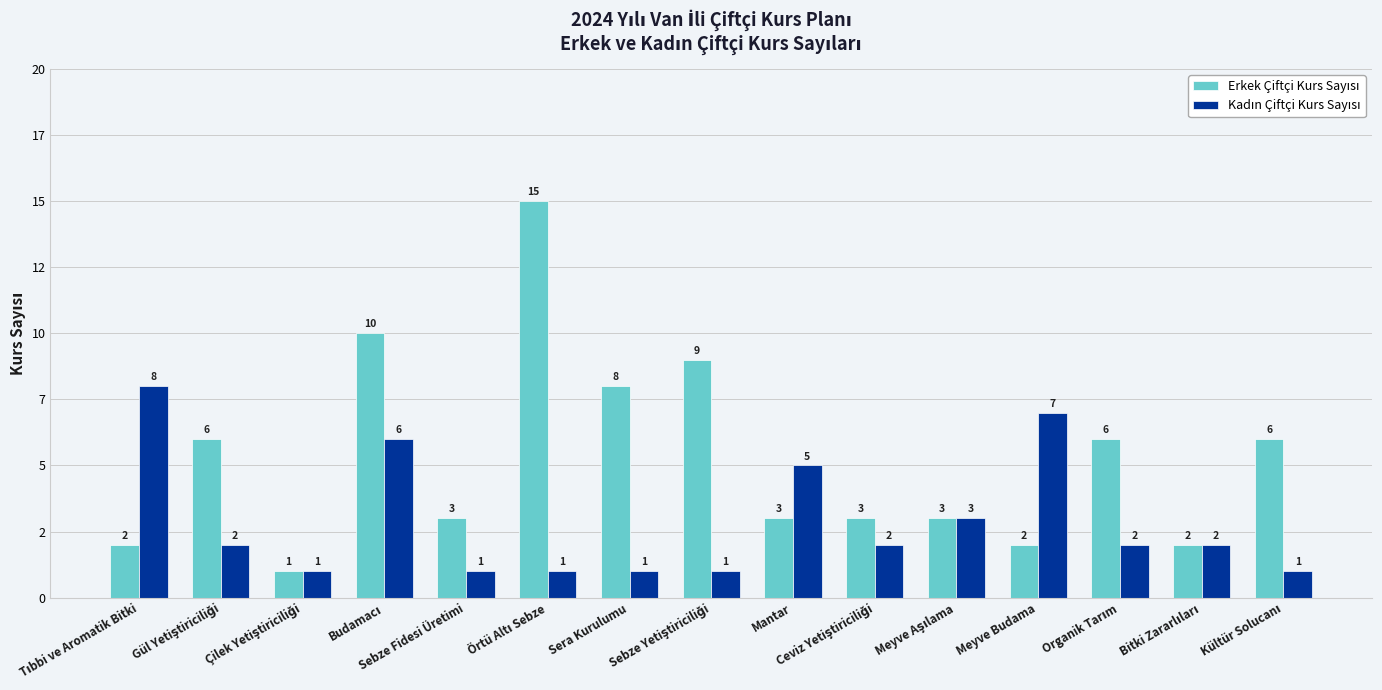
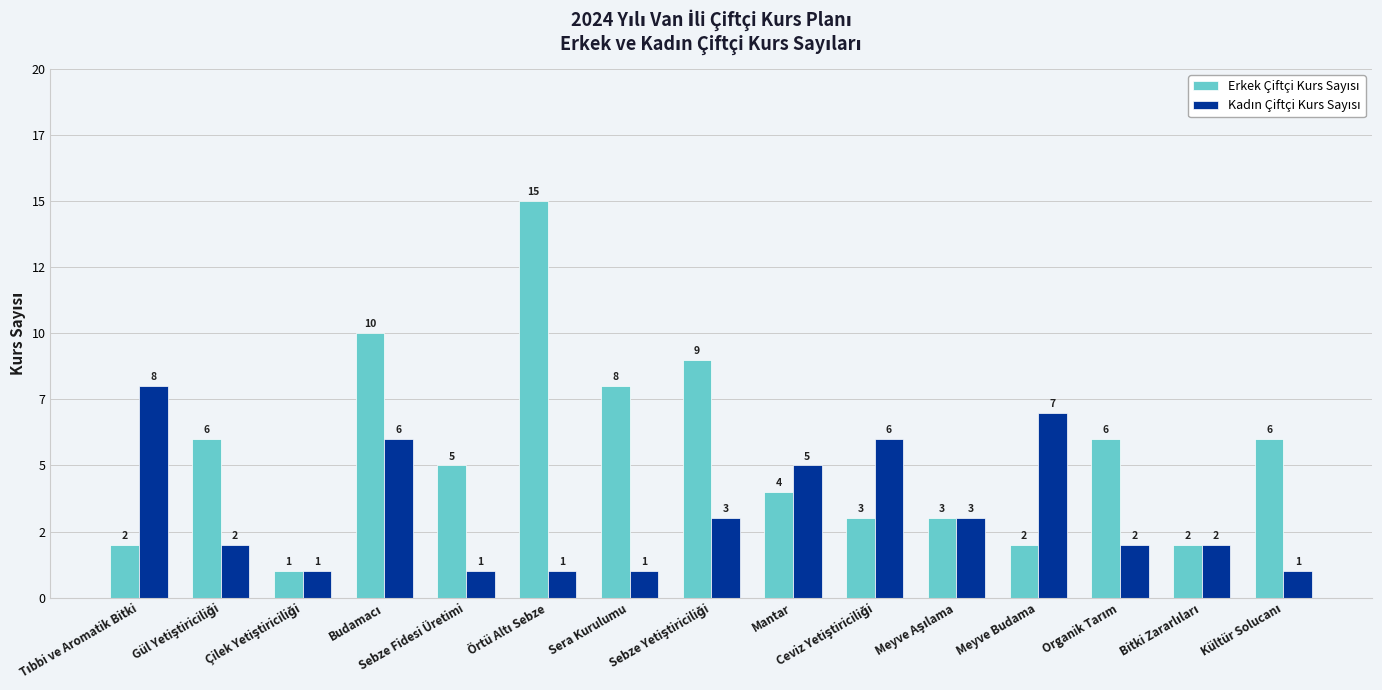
Erkek Çiftçi Kurs Sayısı, Sebze Fidesi Üretimi: 3 -> 5
Kadın Çiftçi Kurs Sayısı, Sebze Yetiştiriciliği: 1 -> 3
Erkek Çiftçi Kurs Sayısı, Mantar: 3 -> 4
Kadın Çiftçi Kurs Sayısı, Ceviz Yetiştiriciliği: 2 -> 6
